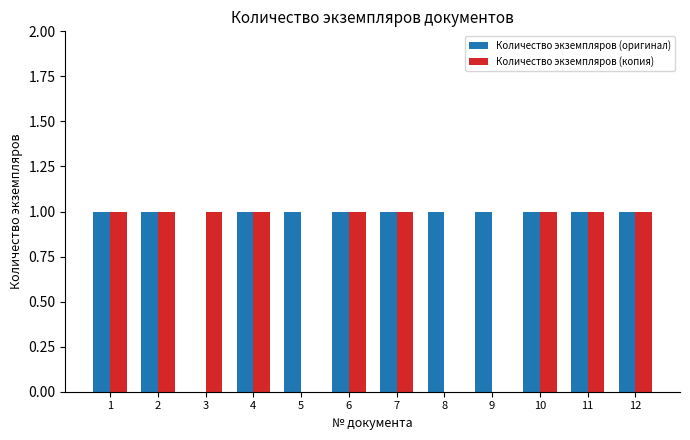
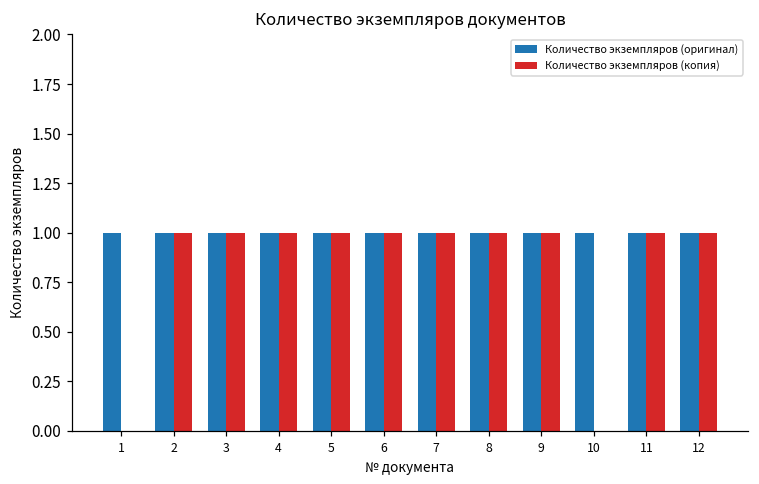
Количество экземпляров (копия), 1: 1 -> 0
Количество экземпляров (оригинал), 3: 0 -> 1
Количество экземпляров (копия), 5: 0 -> 1
Количество экземпляров (копия), 8: 0 -> 1
Количество экземпляров (копия), 9: 0 -> 1
Количество экземпляров (копия), 10: 1 -> 0
